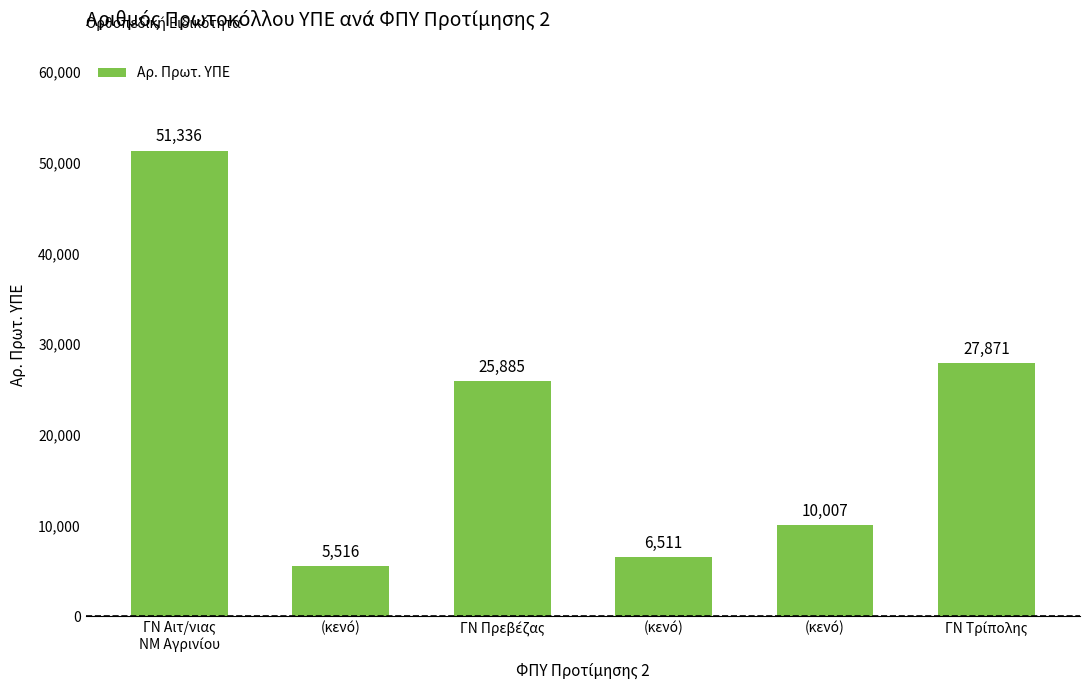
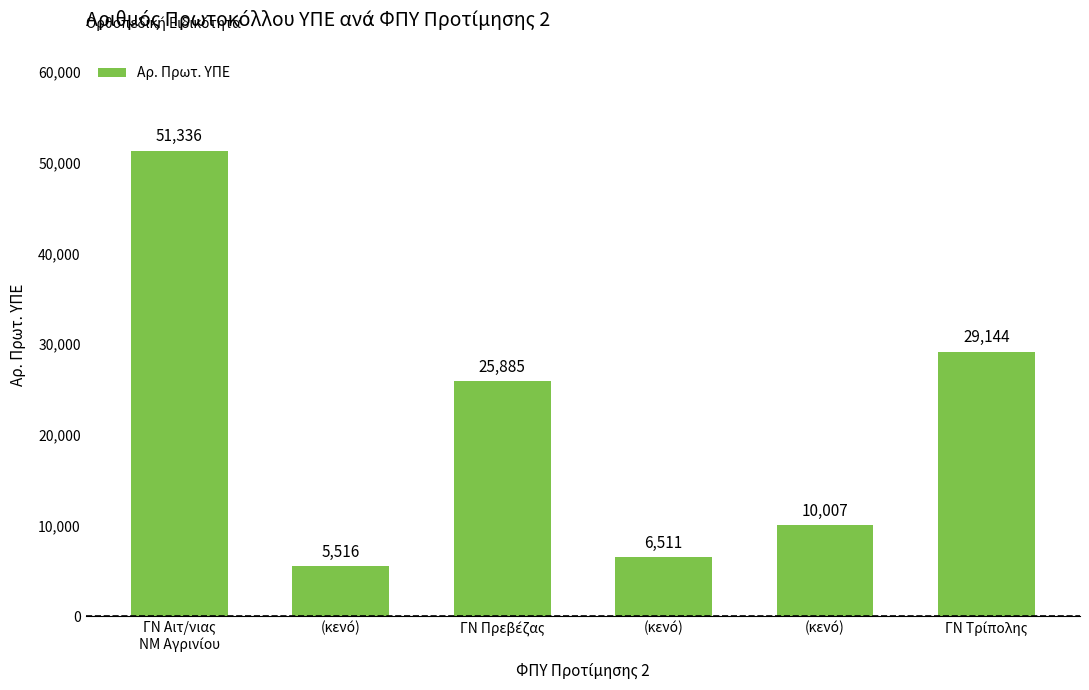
ΓΝ Τρίπολης: 27,871 -> 29,144
